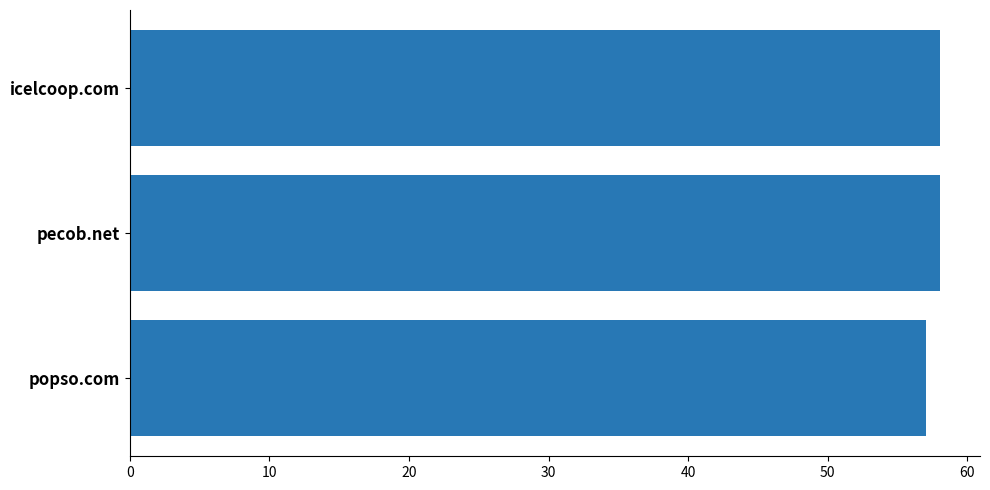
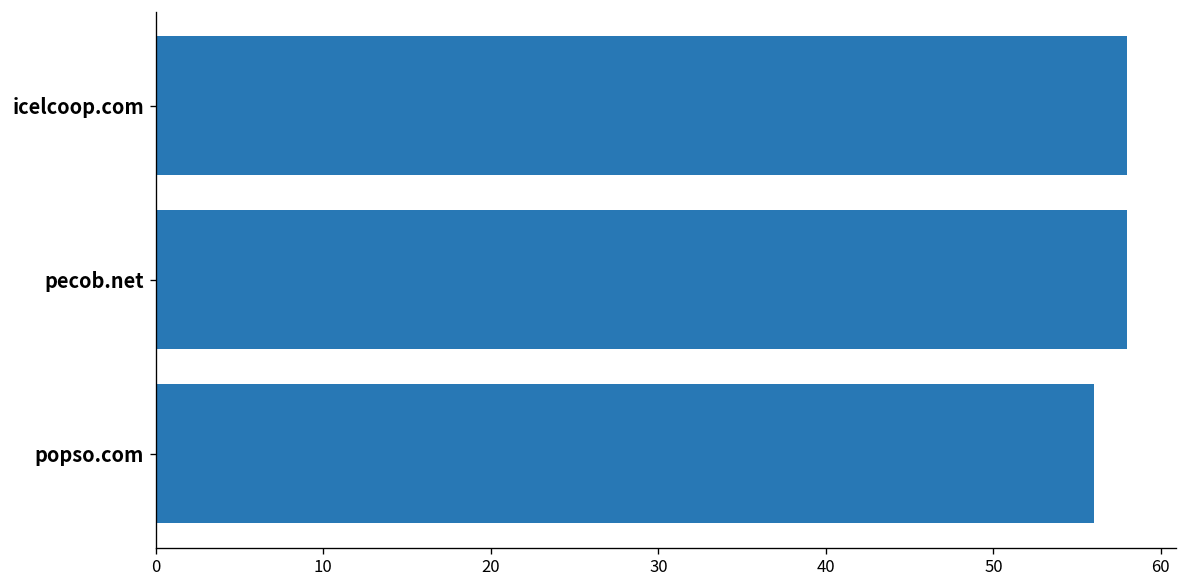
popso.com: 57 -> 56
